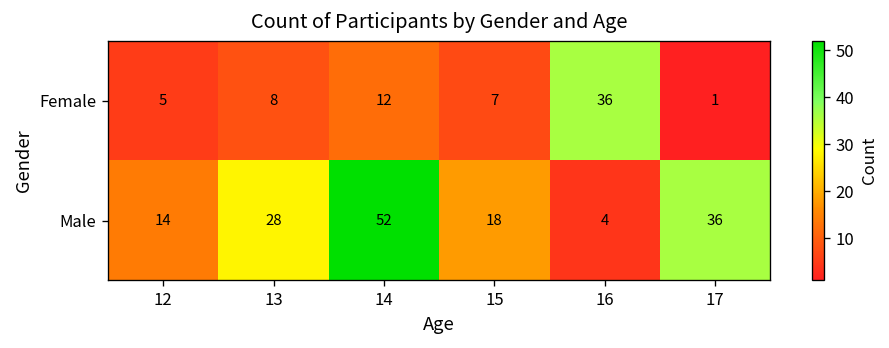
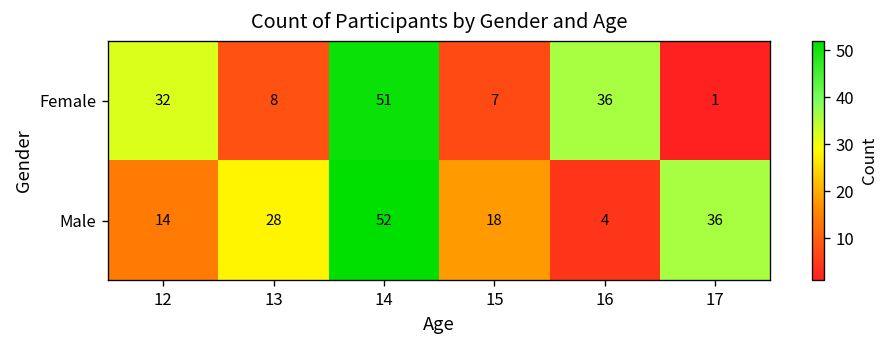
Female, 12: 5 -> 32
Female, 14: 12 -> 51
